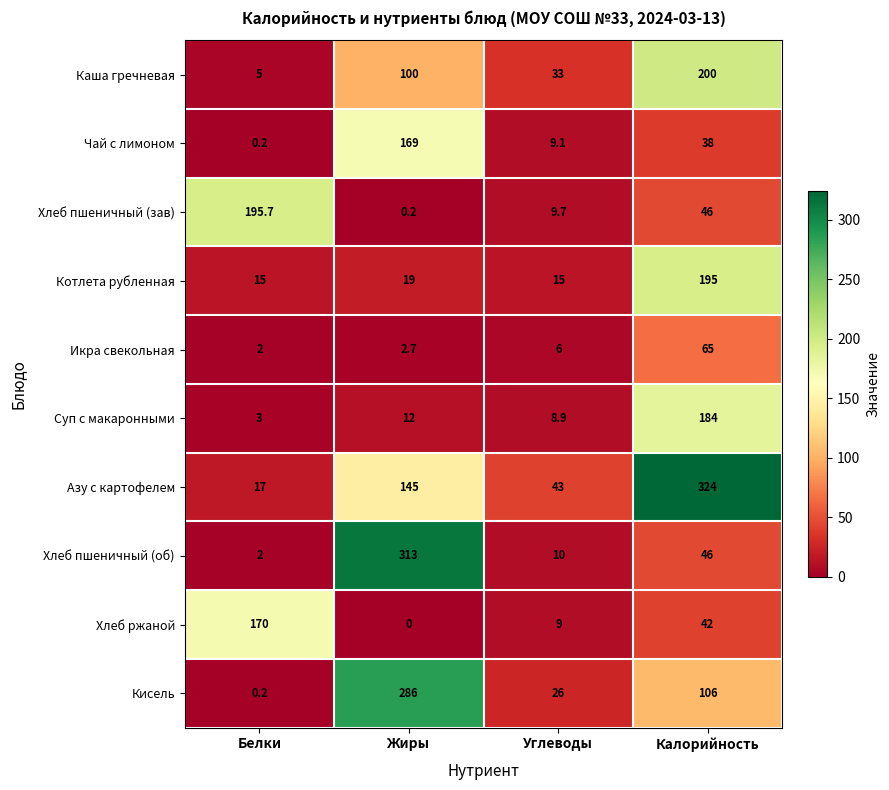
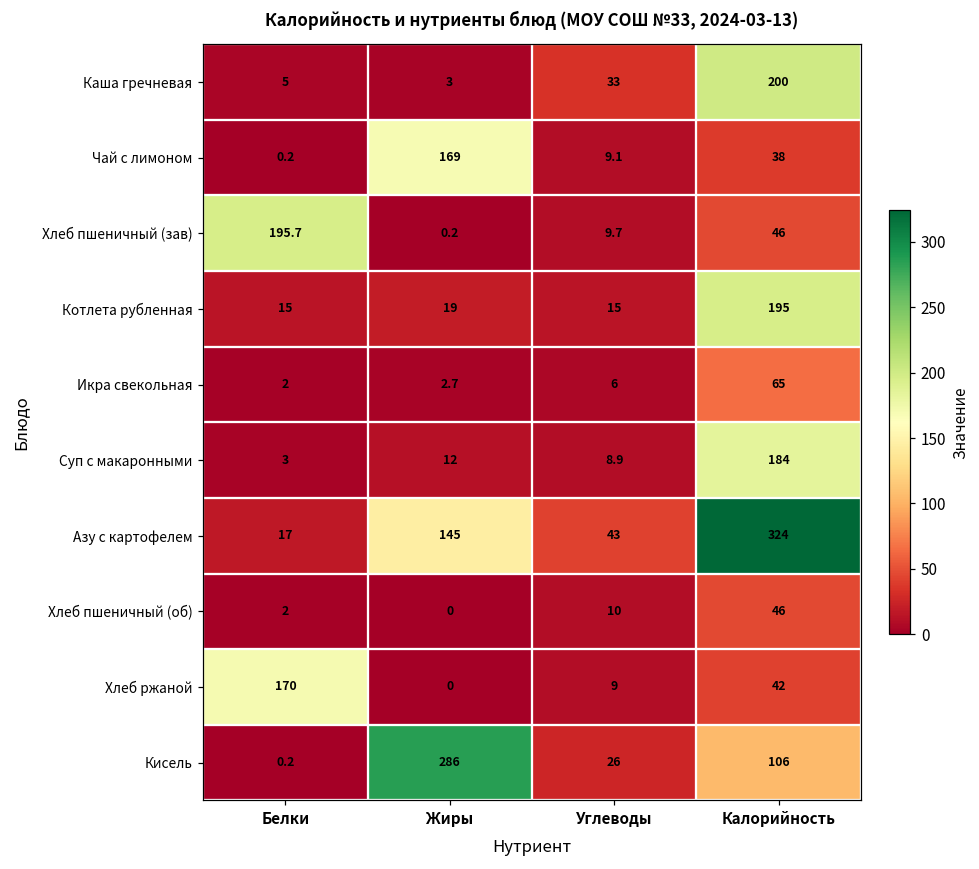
Каша гречневая, Жиры: 100 -> 3
Хлеб пшеничный (об), Жиры: 313 -> 0
